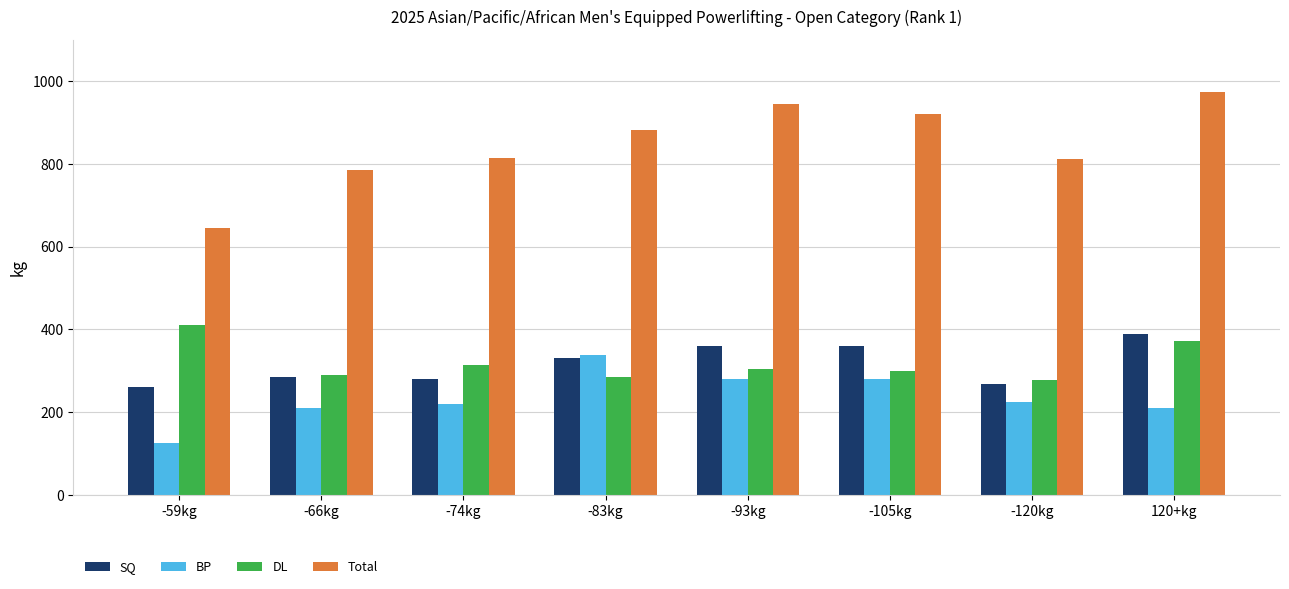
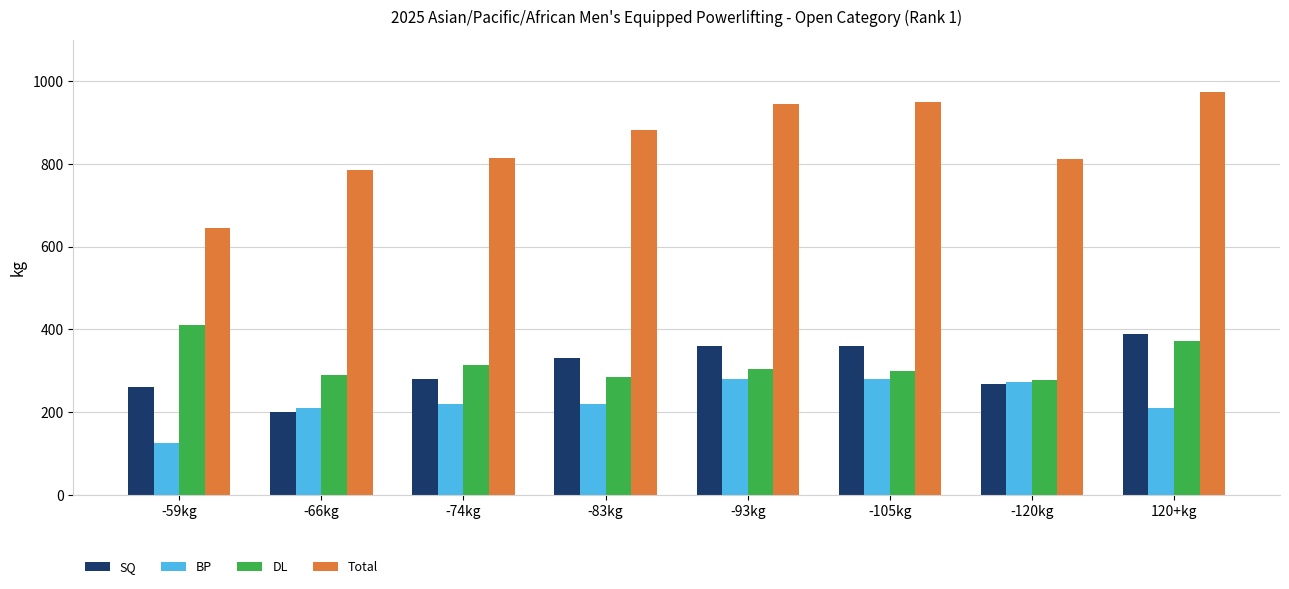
SQ, -66kg: 290 -> 200
BP, -83kg: 340 -> 220
Total, -105kg: 920 -> 950
BP, -120kg: 230 -> 270
